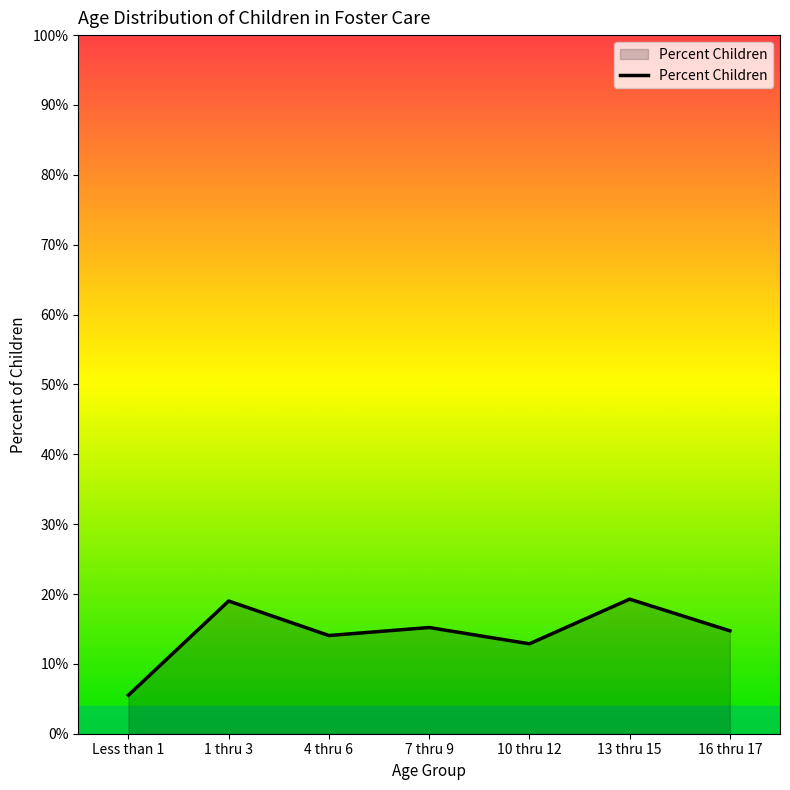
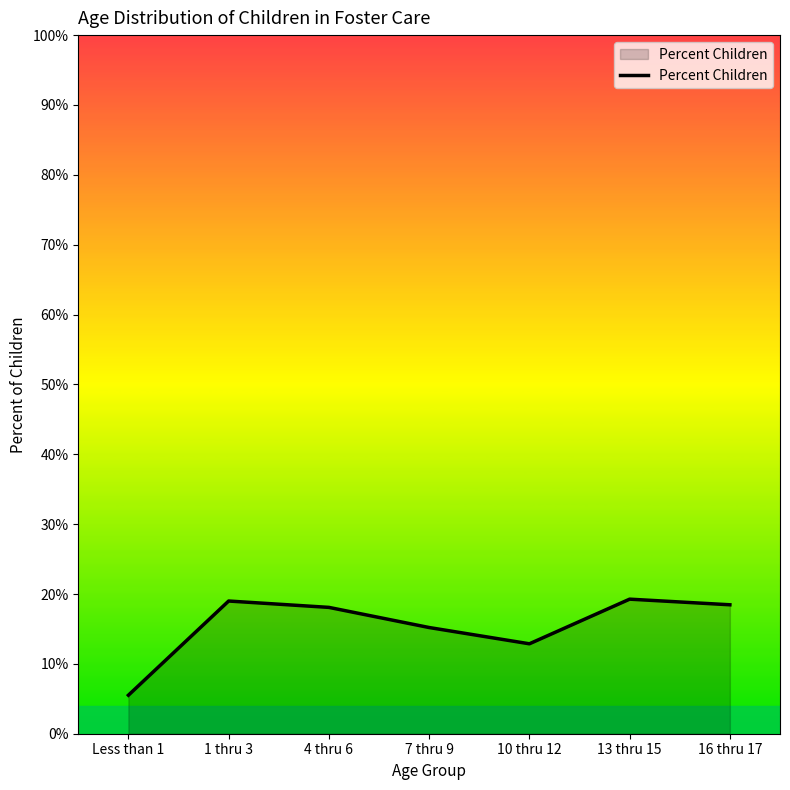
4 thru 6: 14% -> 18%
16 thru 17: 15% -> 18%
